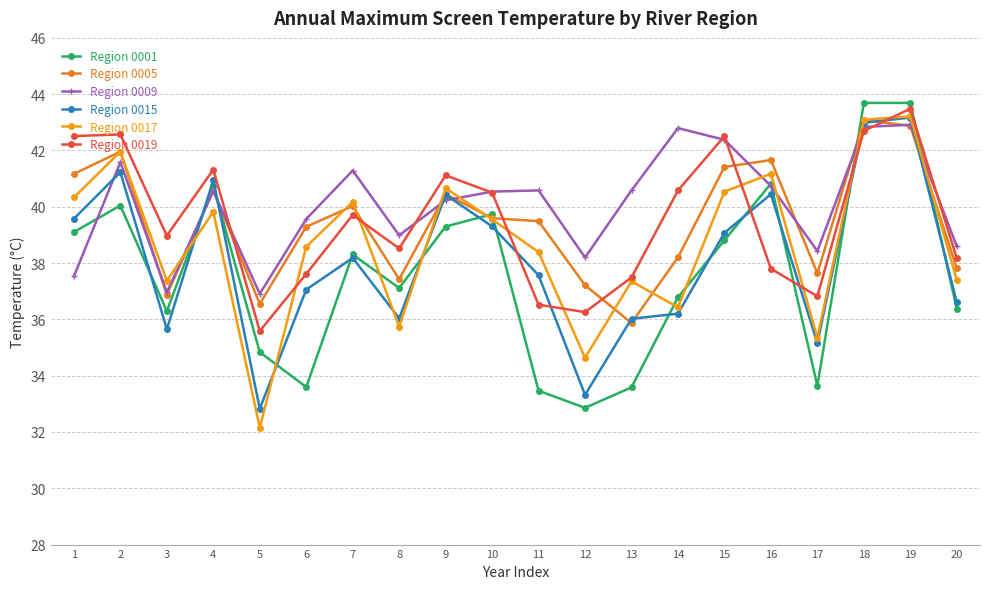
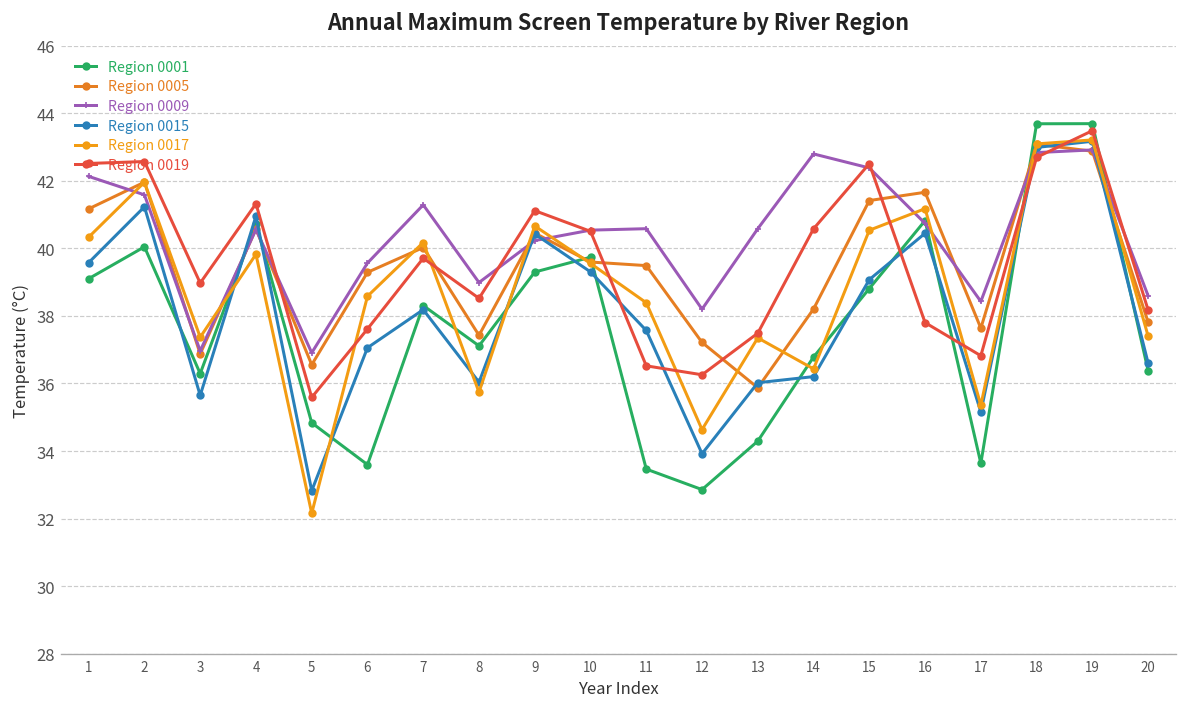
Region 0009, 1: 37.5 -> 42.1
Region 0015, 12: 33.3 -> 33.9
Region 0001, 13: 33.6 -> 34.3
